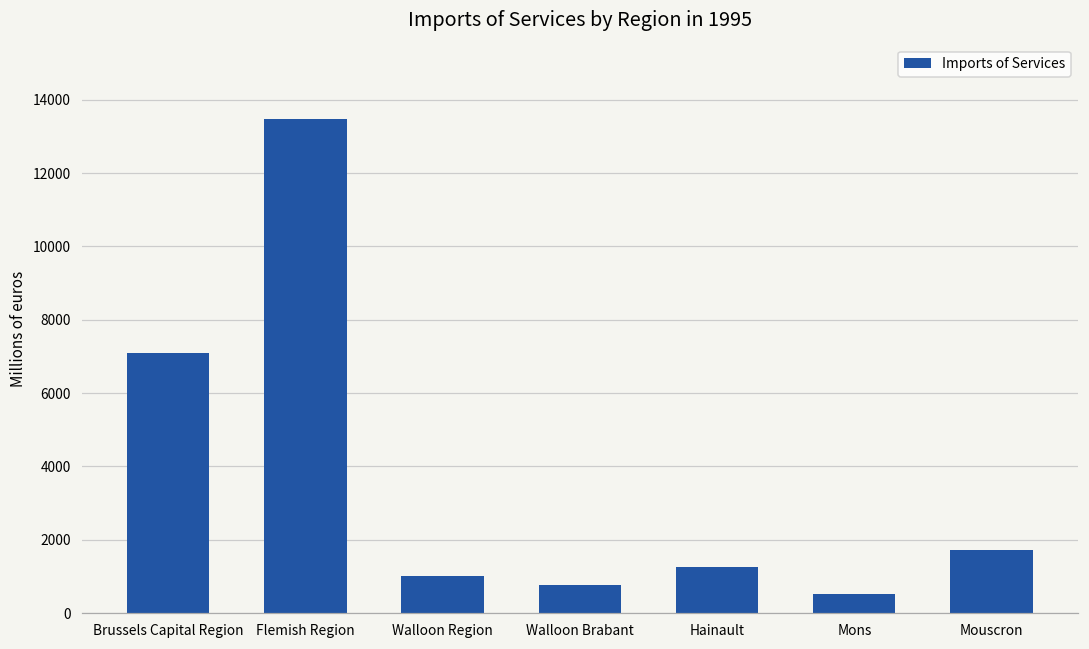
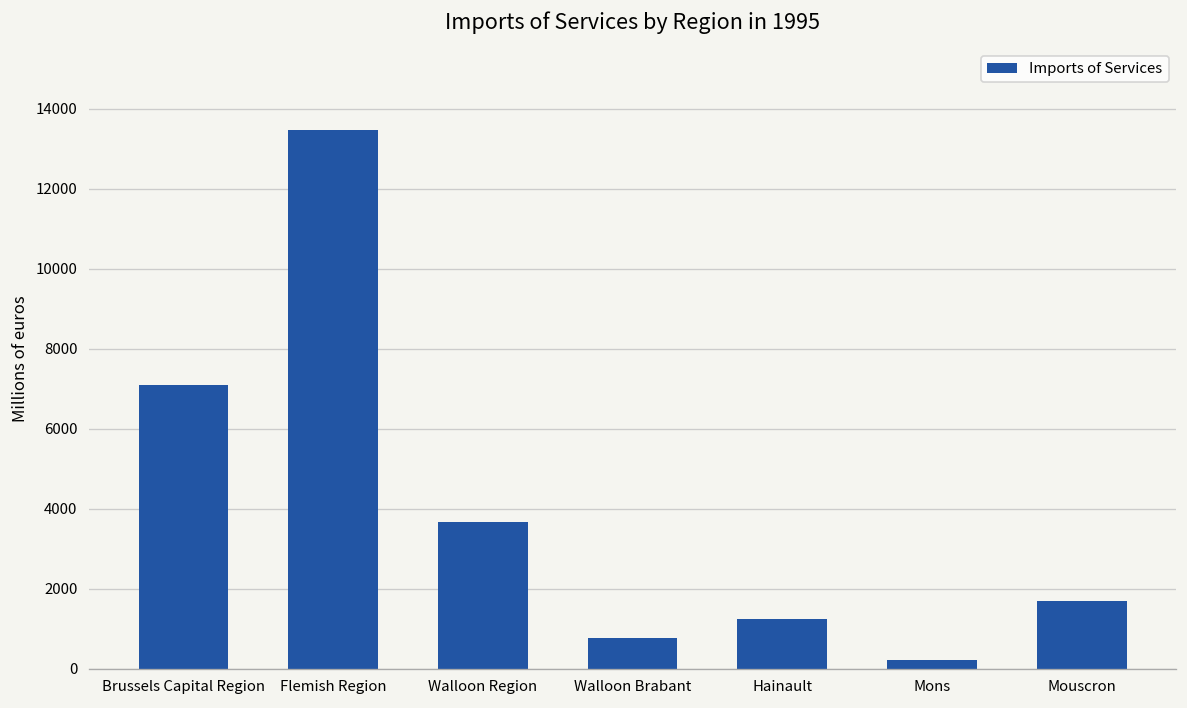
Walloon Region: 1000 -> 3700
Mons: 500 -> 200
